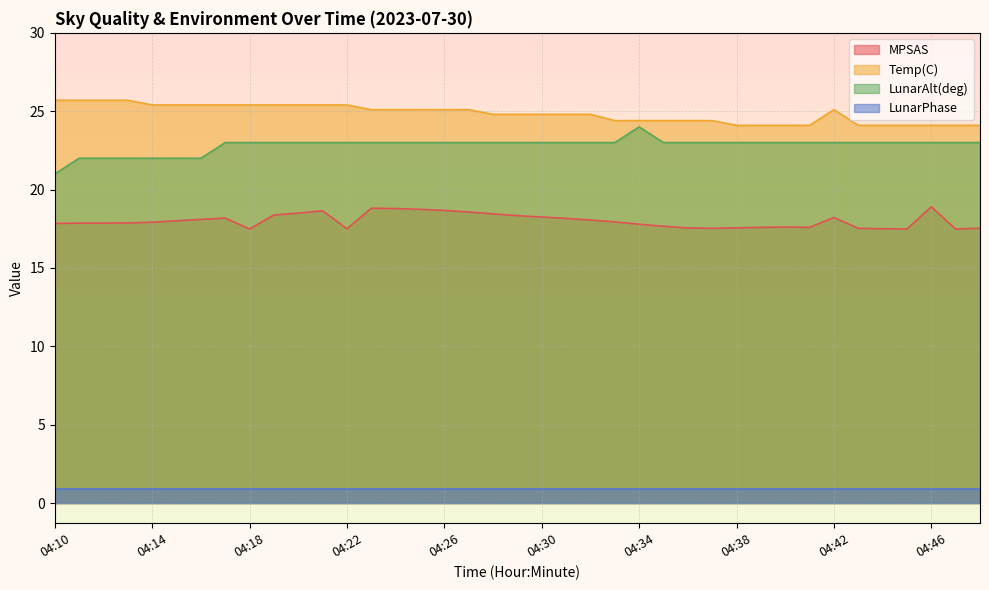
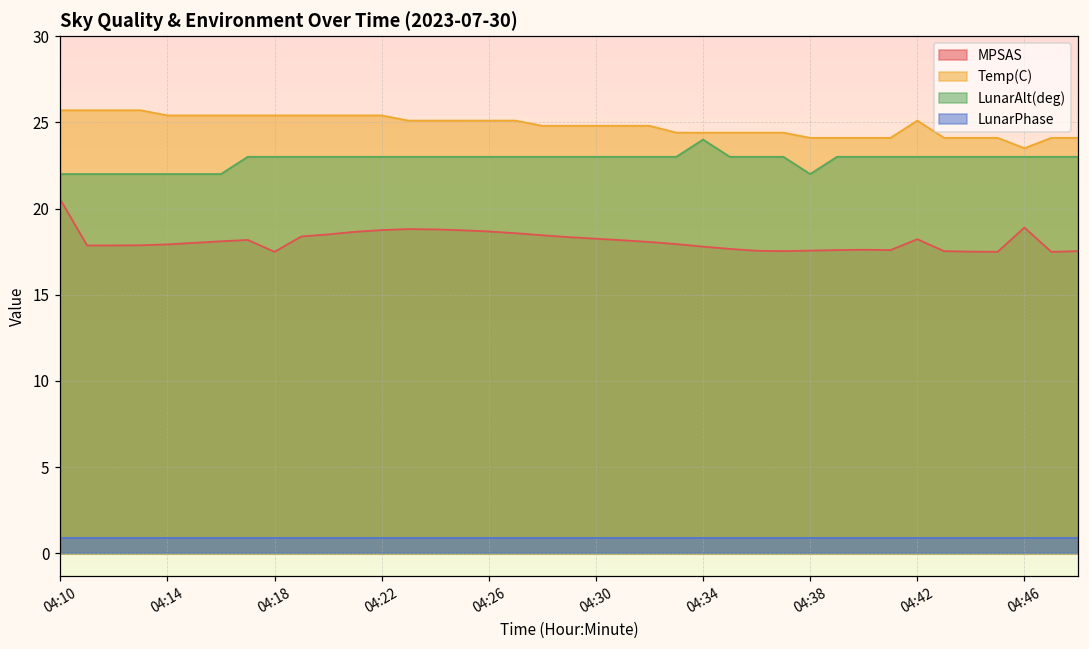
MPSAS, 04:10: 17.8 -> 20.5
LunarAlt(deg), 04:10: 21 -> 22
MPSAS, 04:22: 17.5 -> 18.8
LunarAlt(deg), 04:38: 23 -> 22
Temp(C), 04:46: 24.1 -> 23.5
